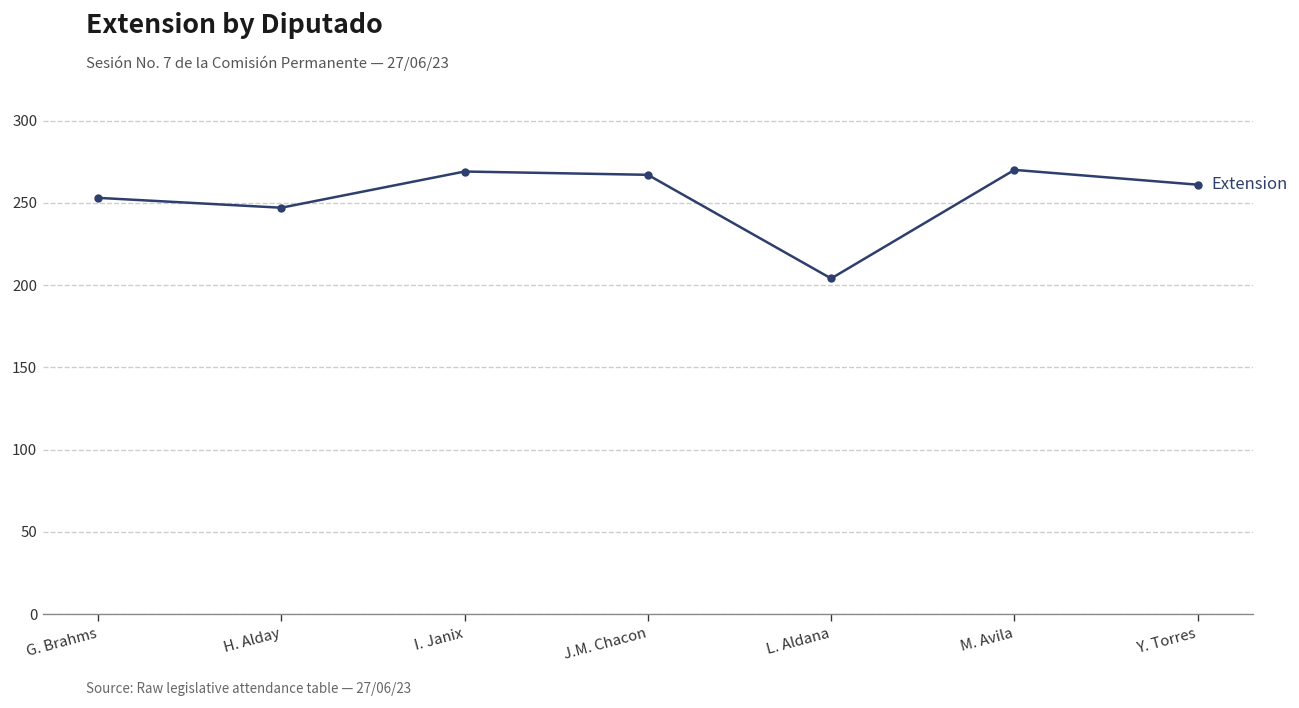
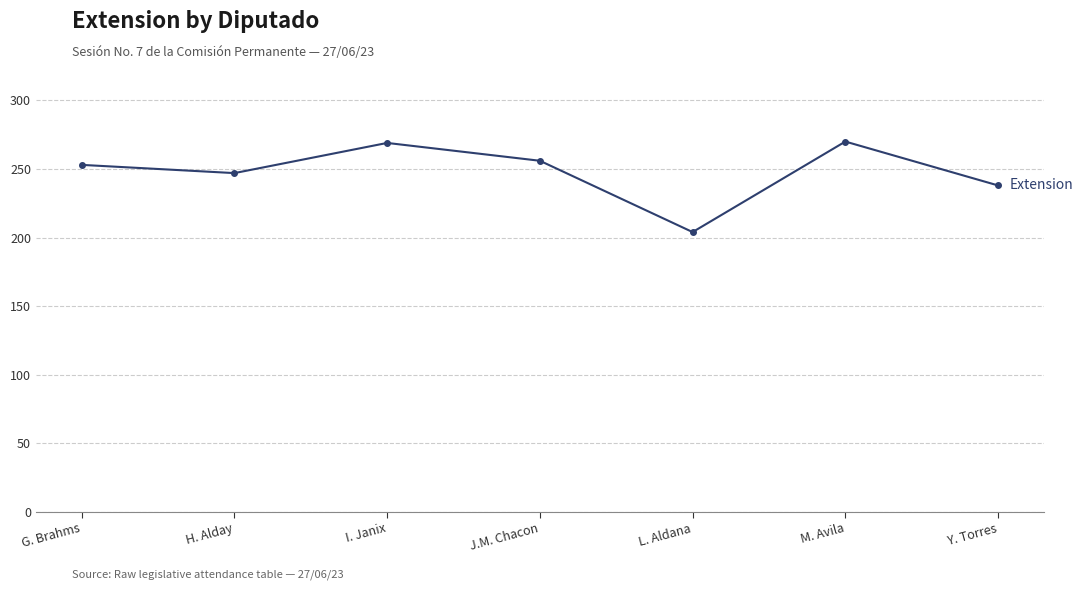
J.M. Chacon: 267 -> 256
Y. Torres: 261 -> 238
